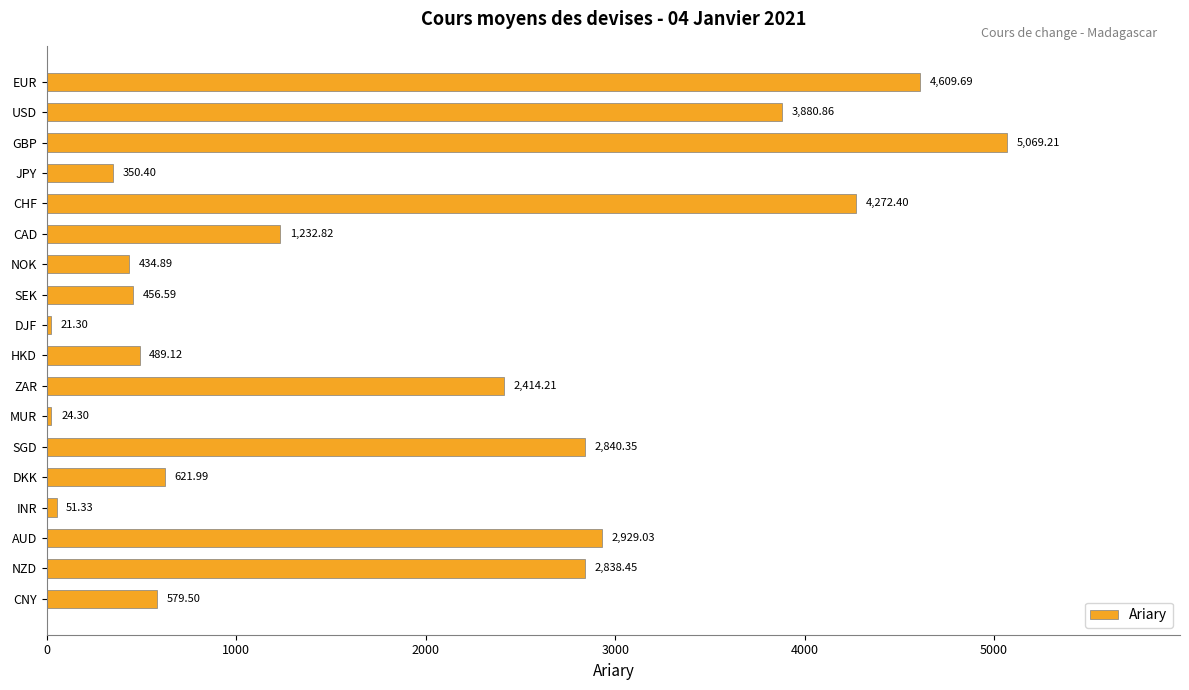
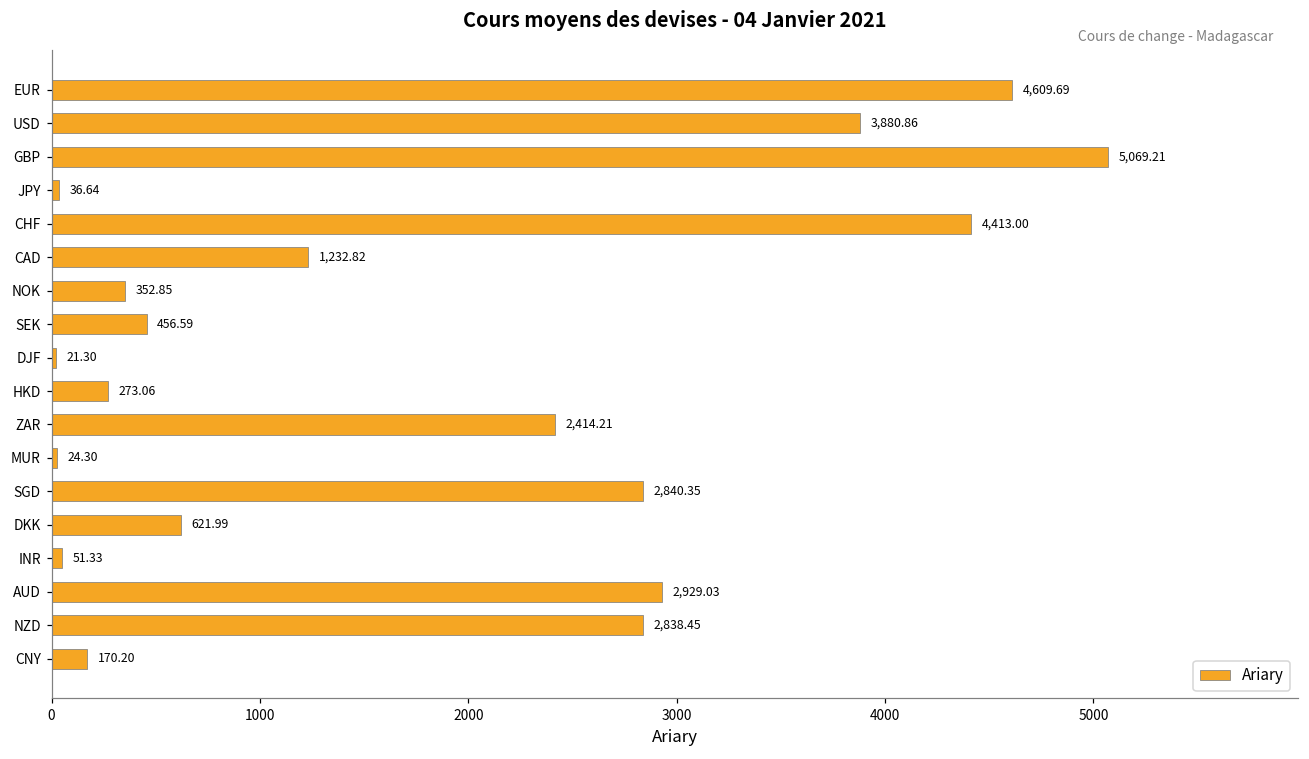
JPY: 350.40 -> 36.64
CHF: 4,272.40 -> 4,413.00
NOK: 434.89 -> 352.85
HKD: 489.12 -> 273.06
CNY: 579.50 -> 170.20
